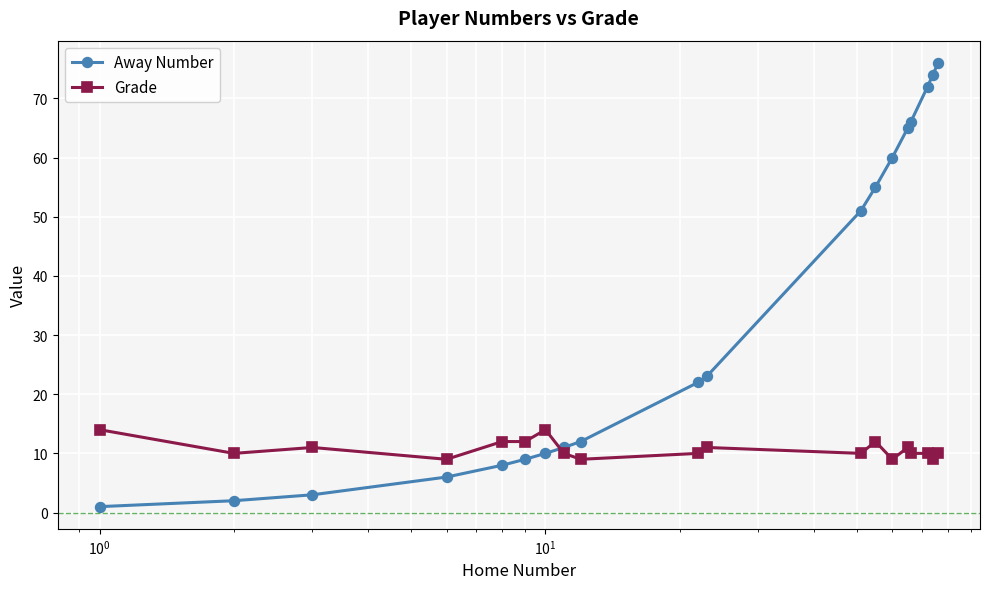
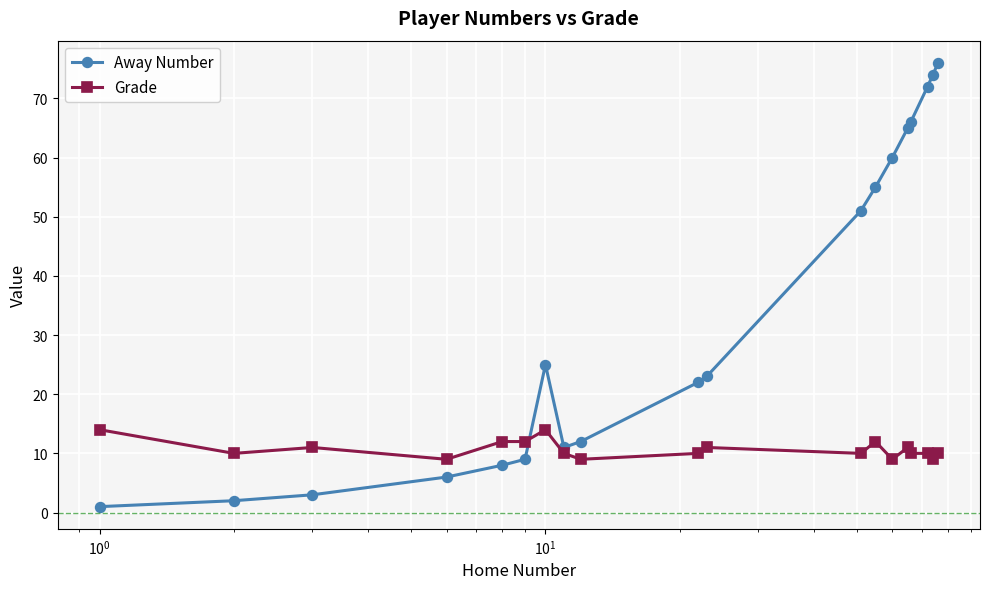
Away Number, 10^1: 10 -> 25
